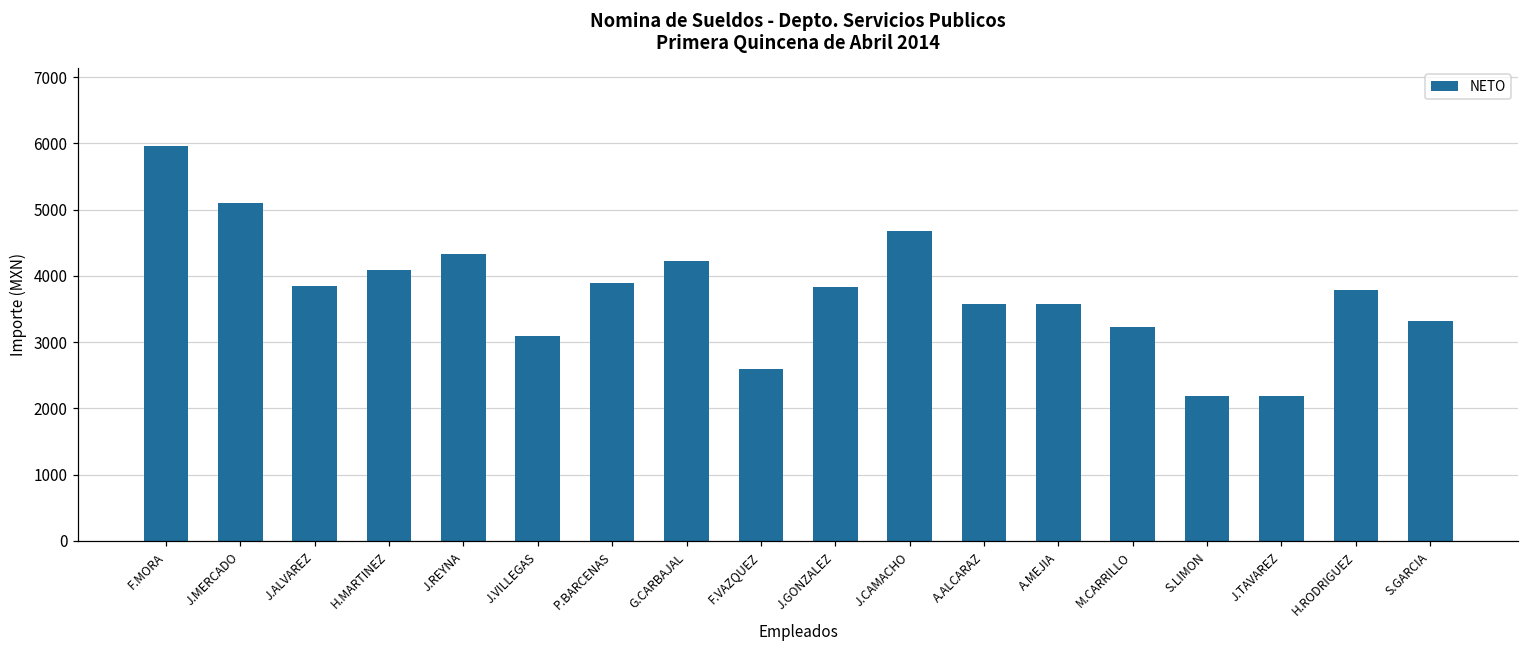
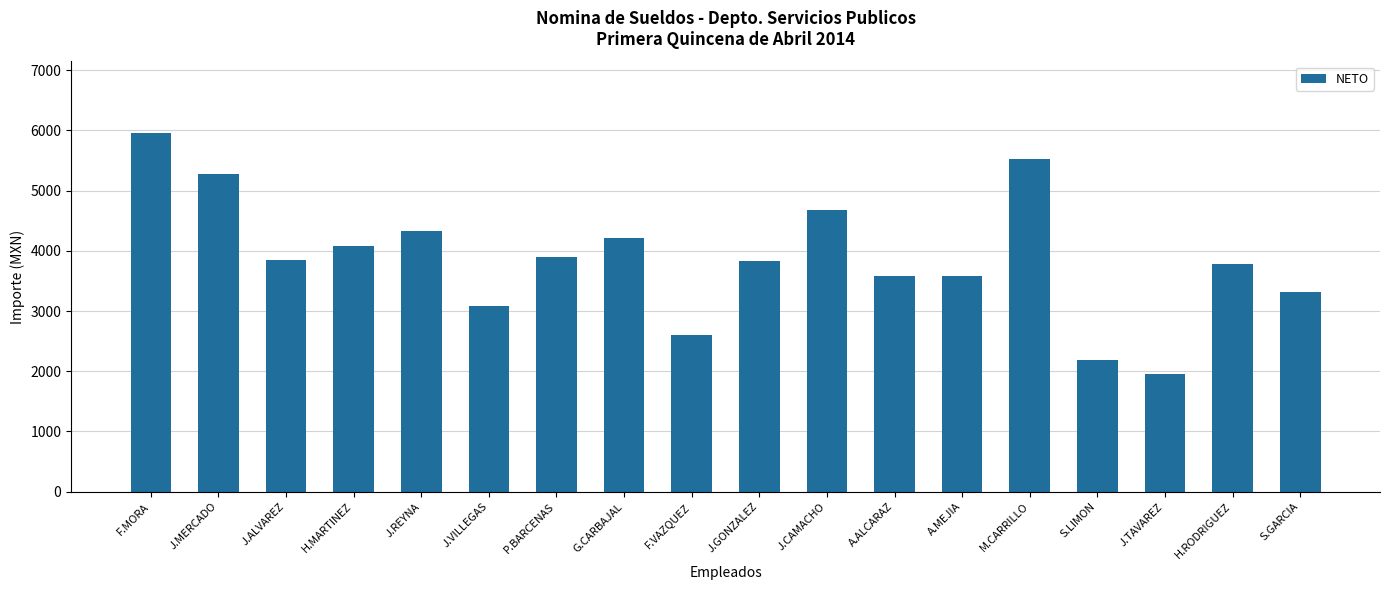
J.MERCADO: 5100 -> 5300
M.CARRILLO: 3200 -> 5500
J.TAVAREZ: 2200 -> 2000
